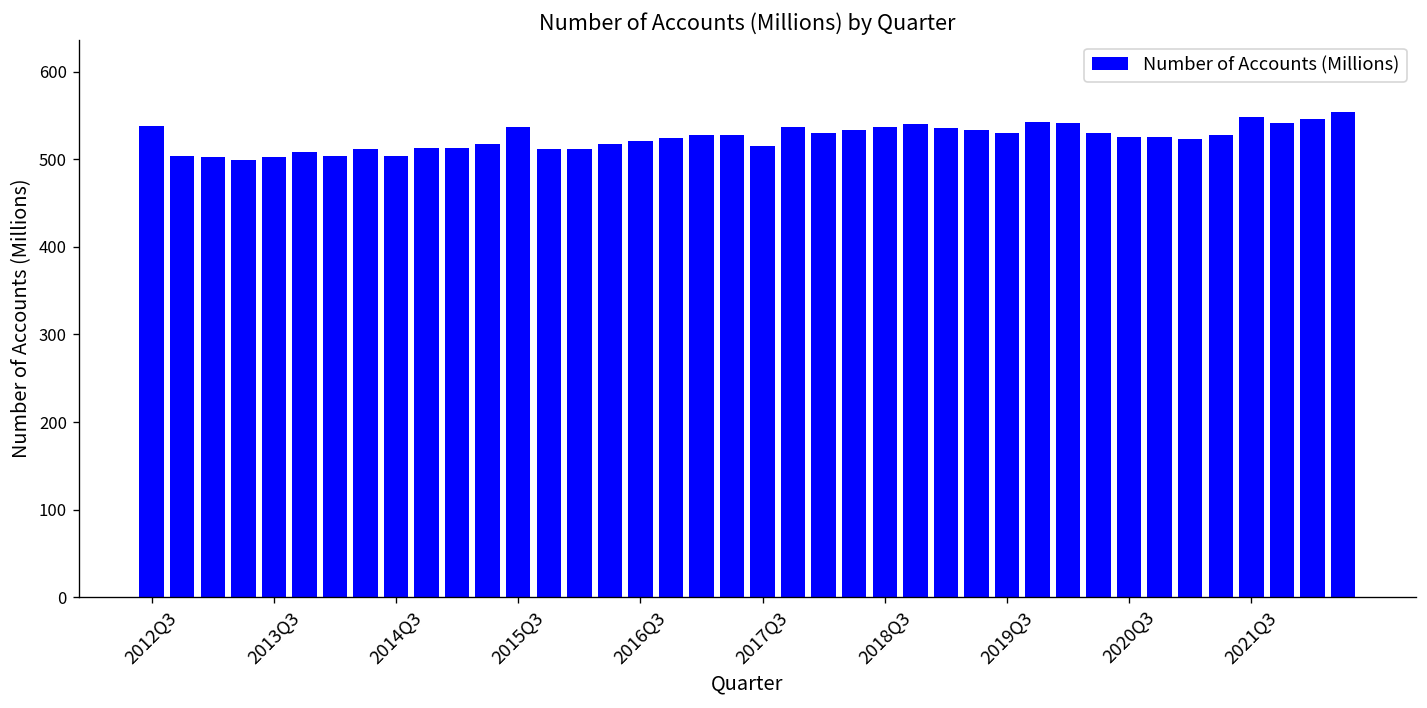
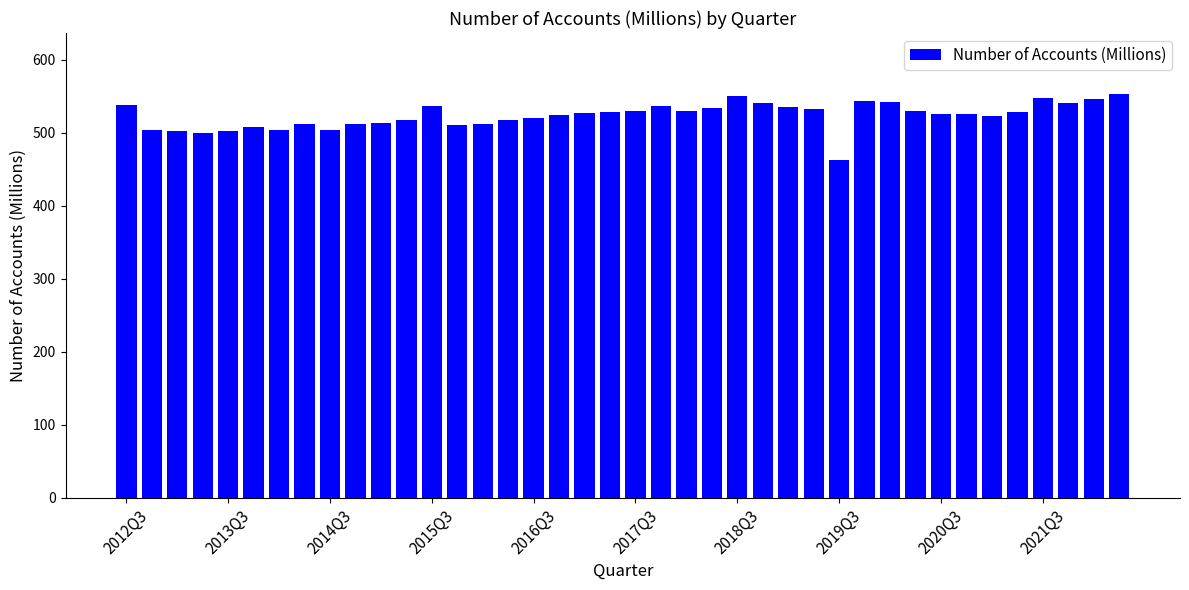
2017Q3: 520 -> 530
2018Q3: 540 -> 550
2019Q3: 530 -> 460
